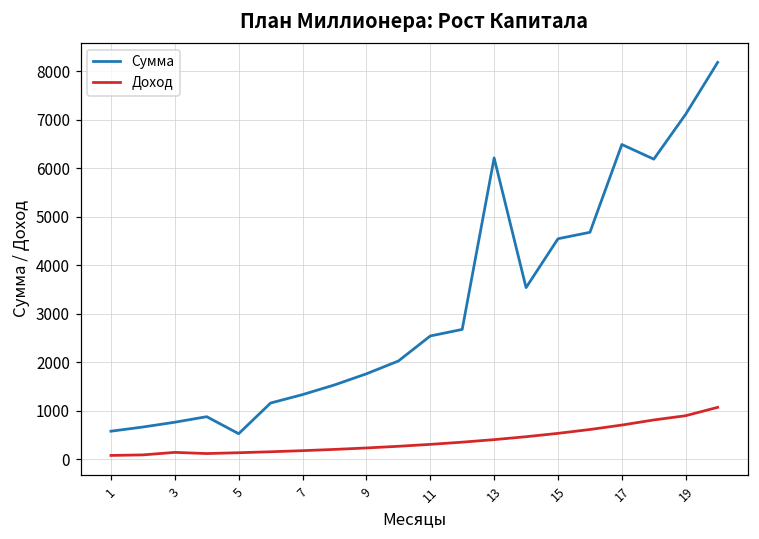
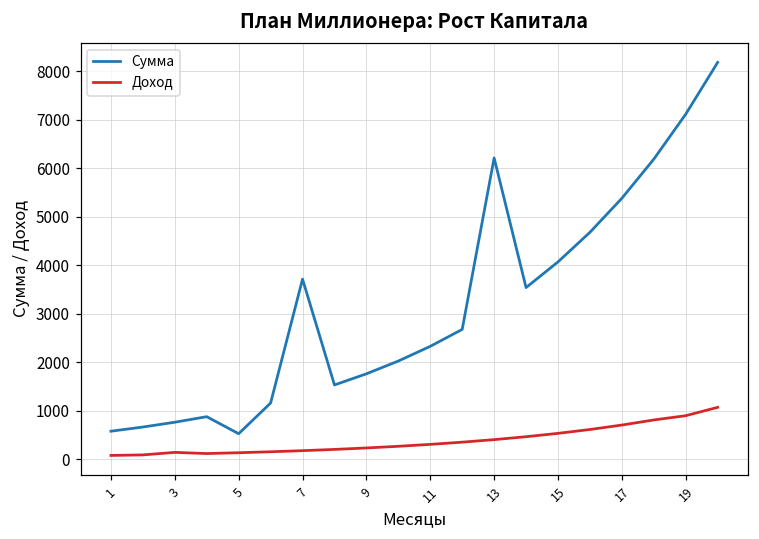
Сумма, 7: 1300 -> 3700
Сумма, 11: 2500 -> 2300
Сумма, 15: 4500 -> 4100
Сумма, 17: 6500 -> 5400
